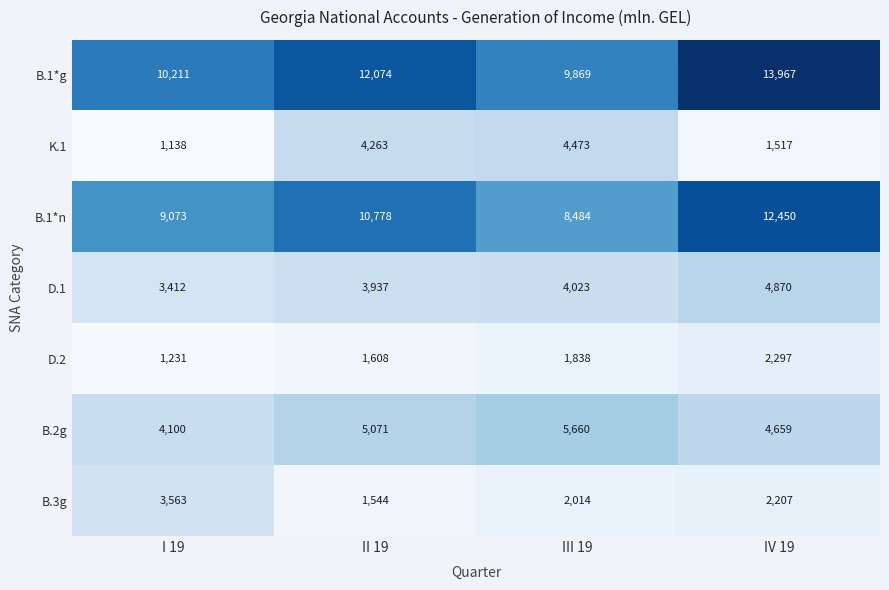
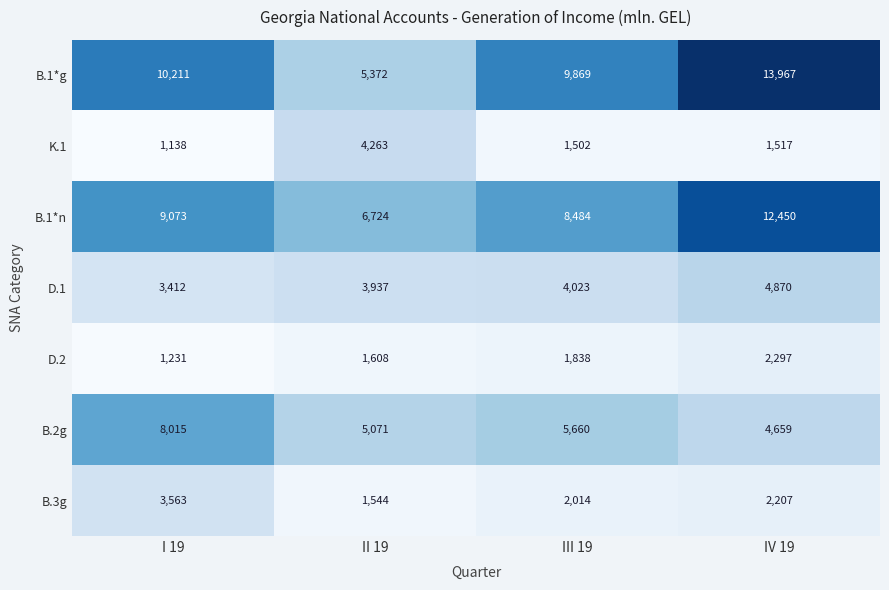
B.1*g, II 19: 12,074 -> 5,372
K.1, III 19: 4,473 -> 1,502
B.1*n, II 19: 10,778 -> 6,724
B.2g, I 19: 4,100 -> 8,015
